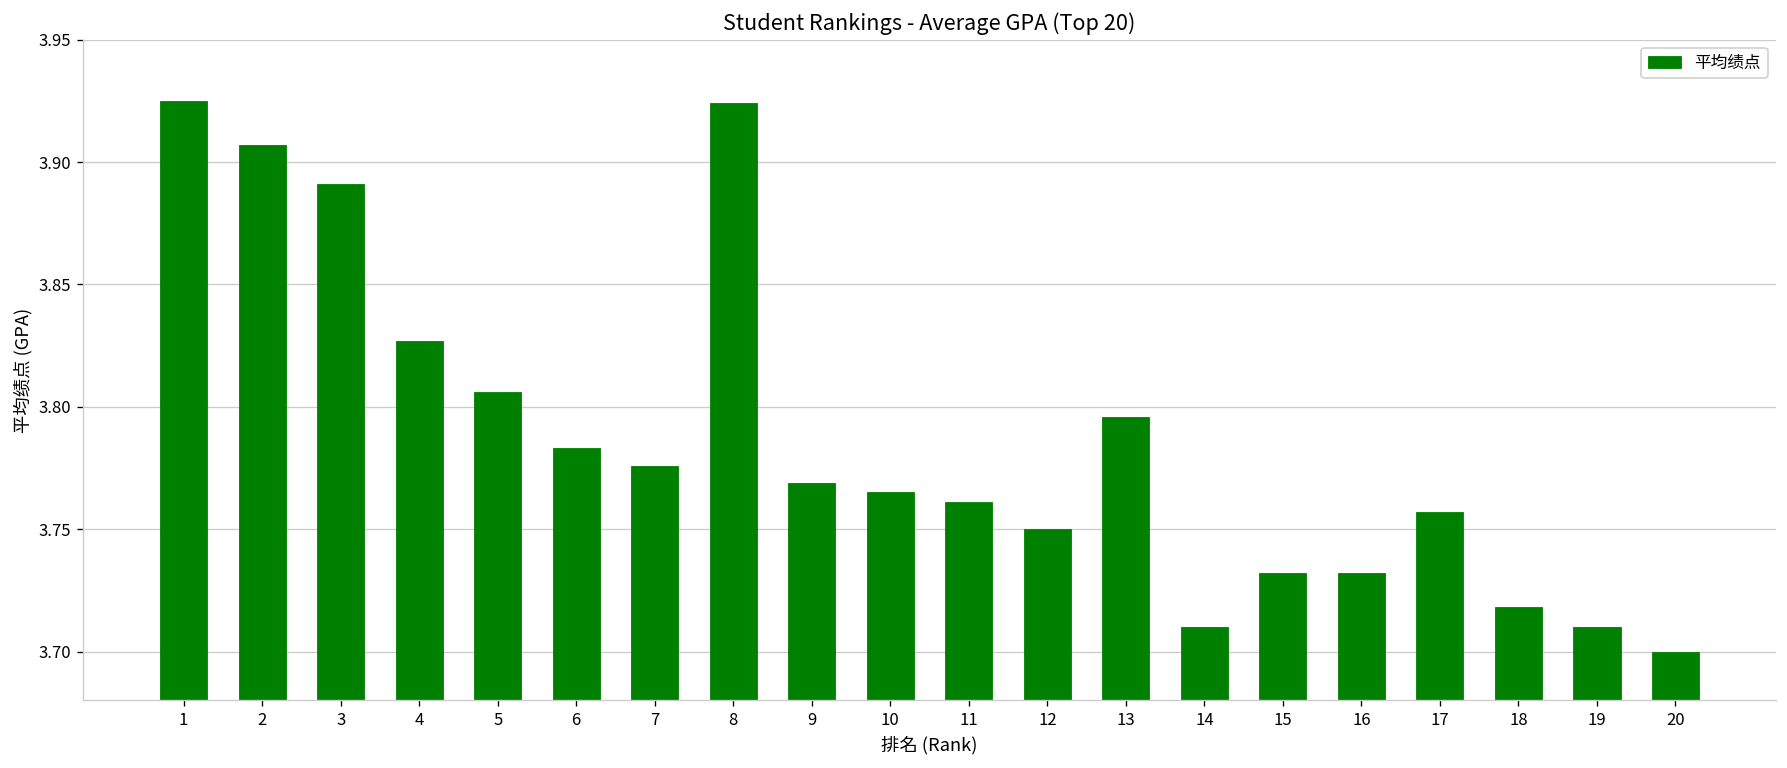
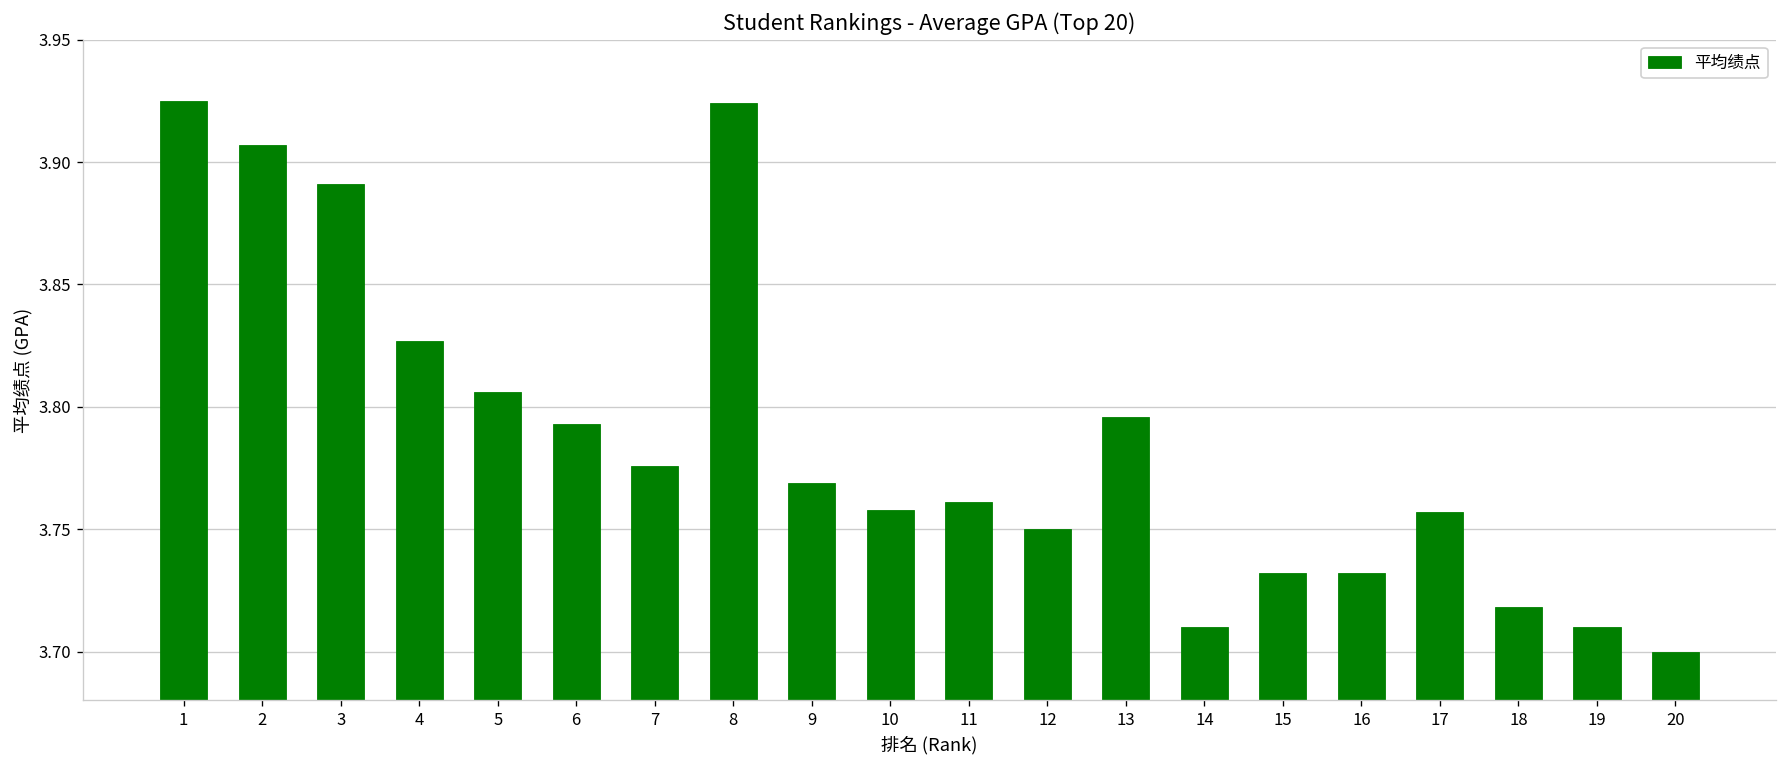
6: 3.783 -> 3.793
10: 3.765 -> 3.758
